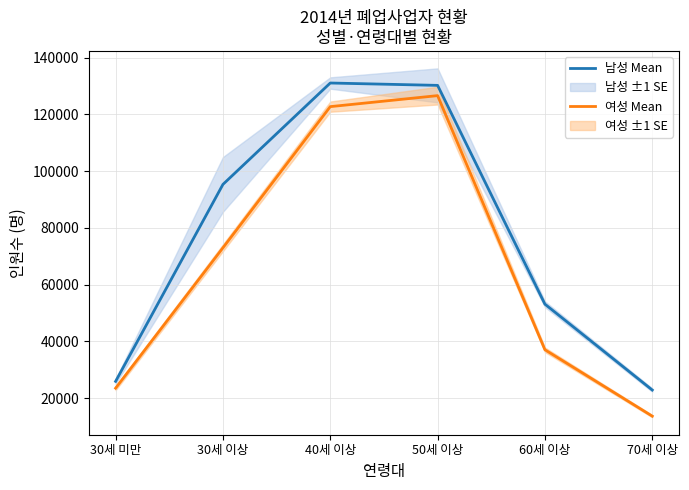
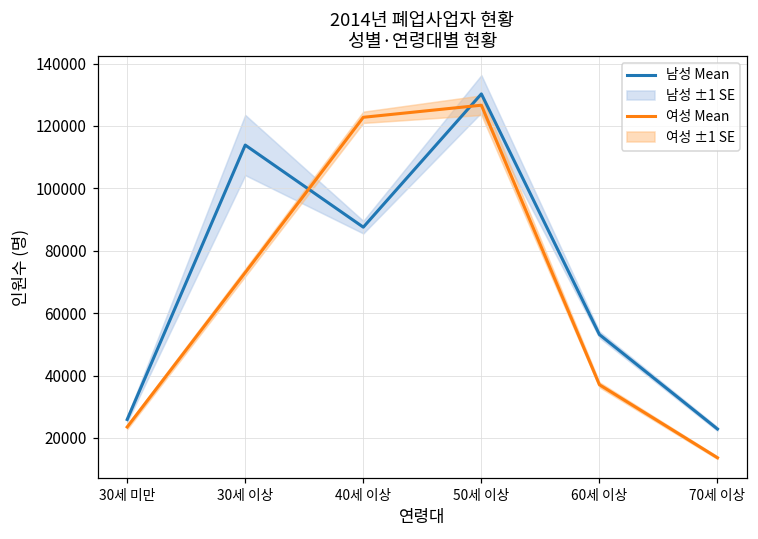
남성 Mean, 30세 이상: 95000 -> 114000
남성 Mean, 40세 이상: 131000 -> 88000
